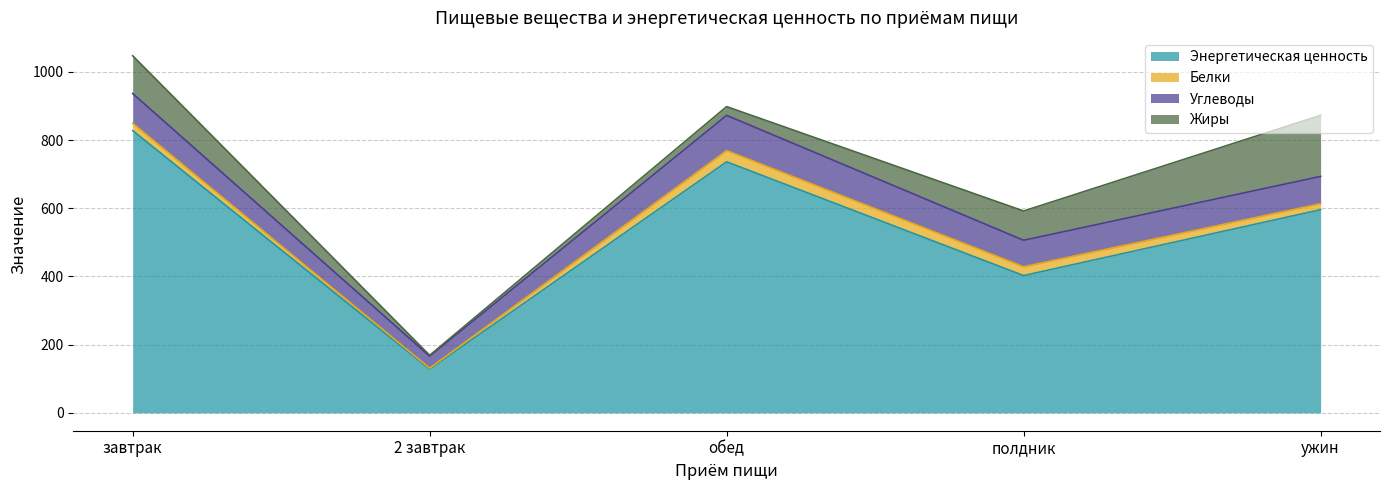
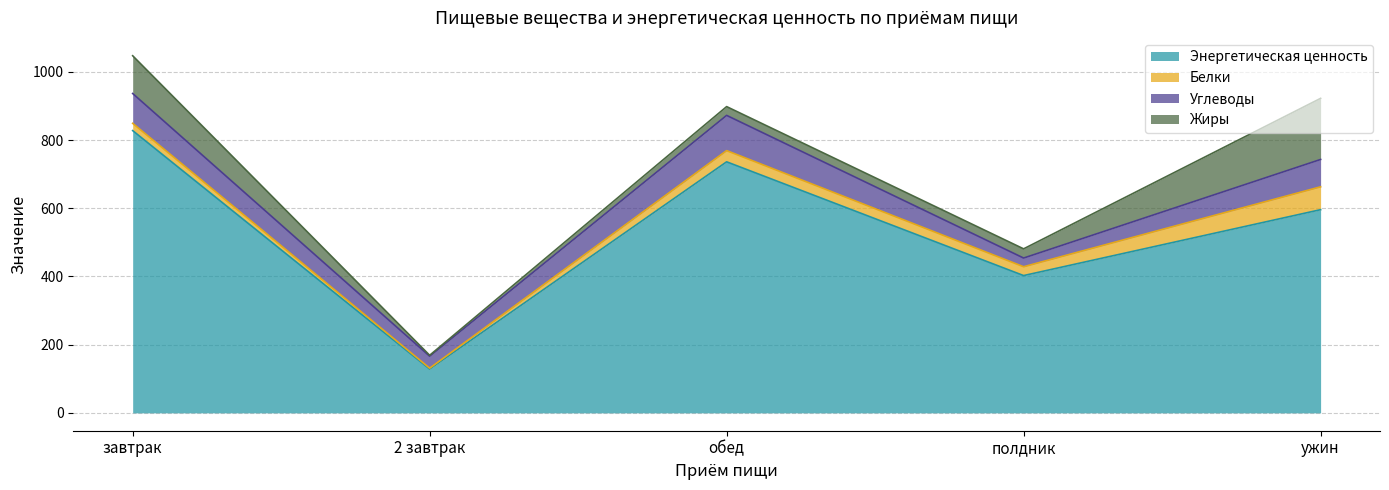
Углеводы, полдник: 80 -> 30
Жиры, полдник: 90 -> 30
Белки, ужин: 20 -> 70
